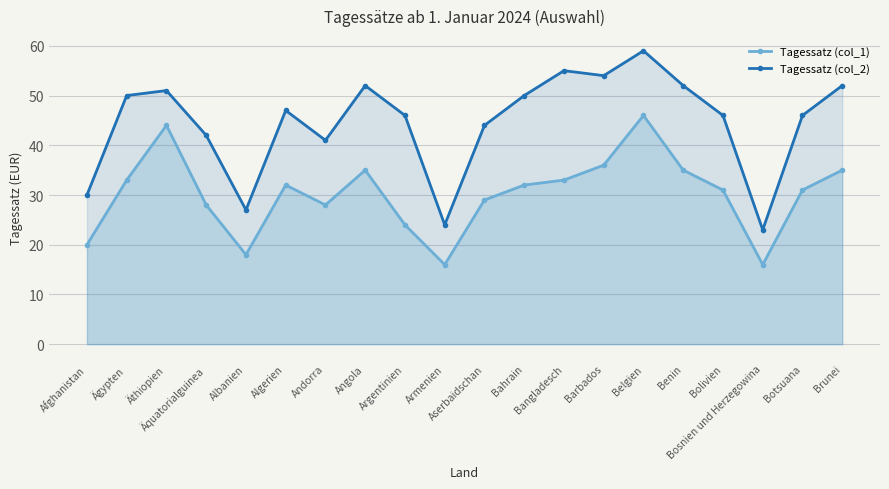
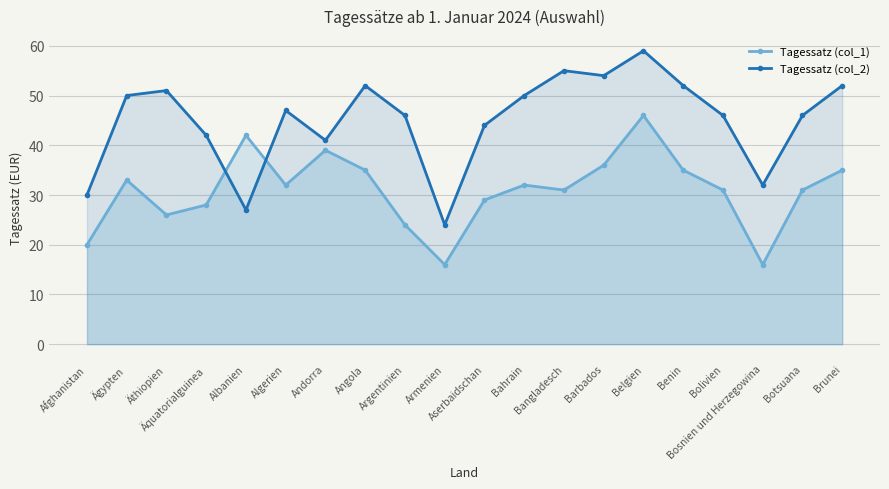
Tagessatz (col_1), Äthiopien: 44 -> 26
Tagessatz (col_1), Albanien: 18 -> 42
Tagessatz (col_1), Andorra: 28 -> 39
Tagessatz (col_1), Bangladesch: 33 -> 31
Tagessatz (col_2), Bosnien und Herzegowina: 23 -> 32
